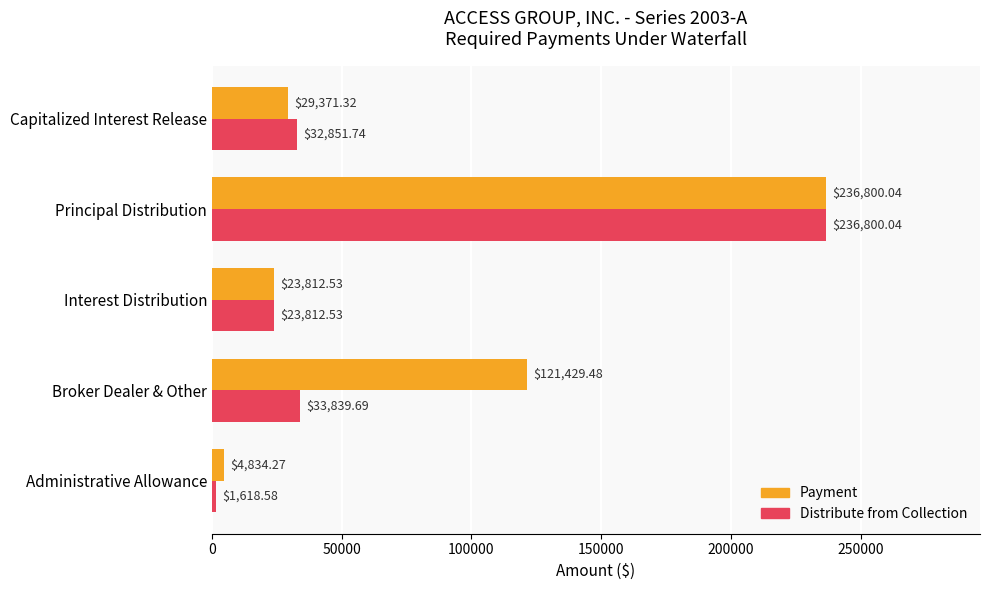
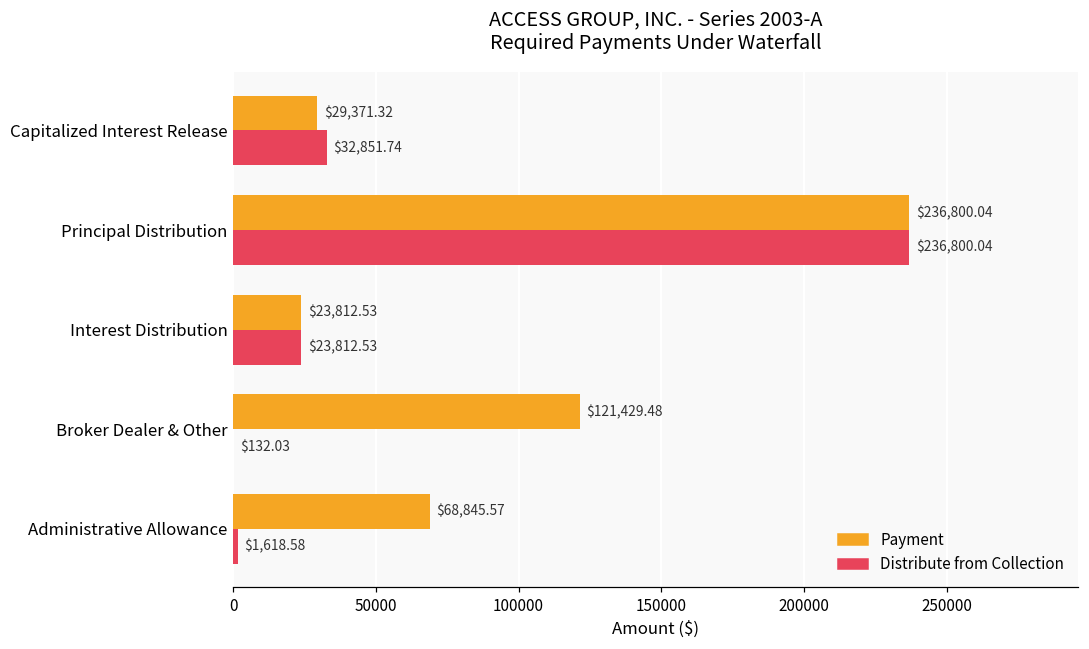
Distribute from Collection, Broker Dealer & Other: $33,839.69 -> $132.03
Payment, Administrative Allowance: $4,834.27 -> $68,845.57
